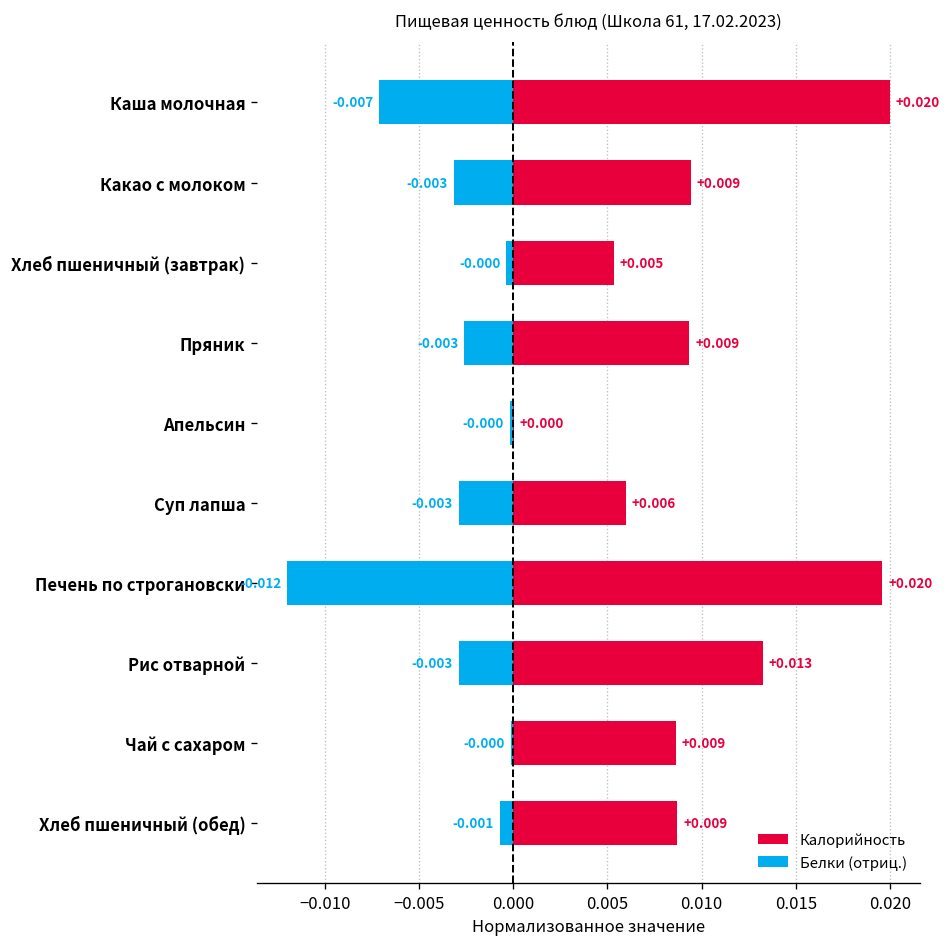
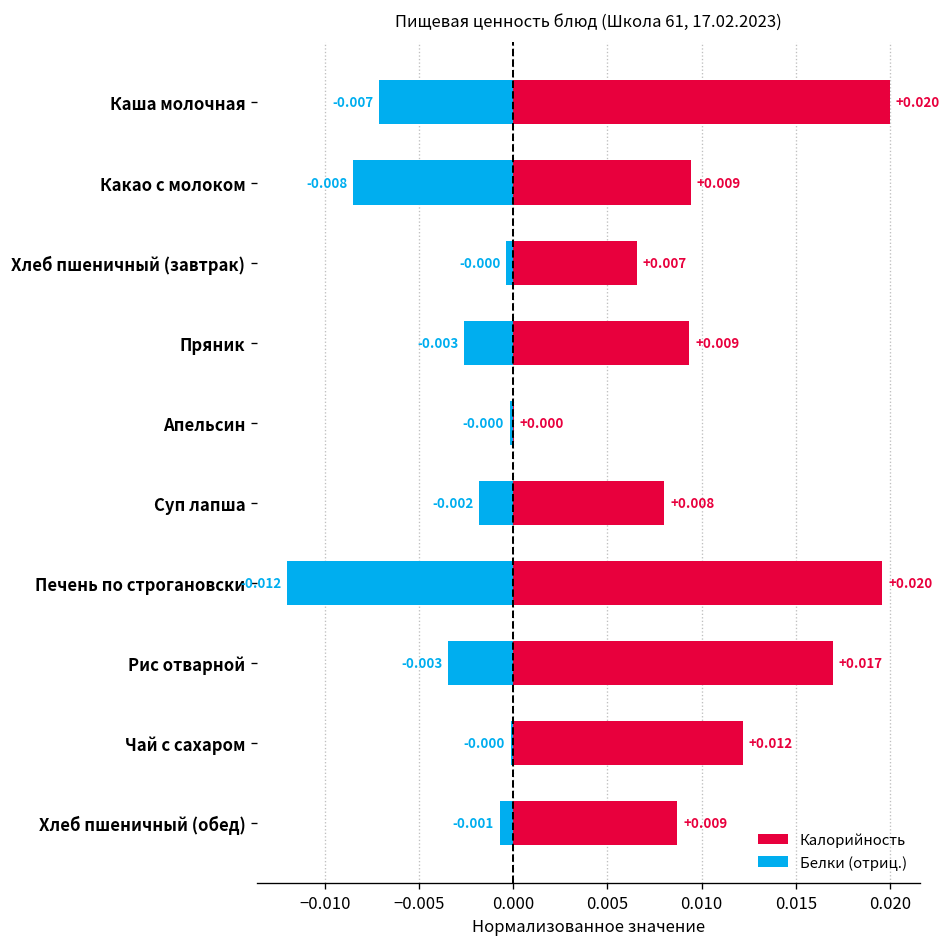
Белки (отриц.), Какао с молоком: -0.003 -> -0.008
Калорийность, Хлеб пшеничный (завтрак): +0.005 -> +0.007
Калорийность, Суп лапша: +0.006 -> +0.008
Белки (отриц.), Суп лапша: -0.003 -> -0.002
Калорийность, Рис отварной: +0.013 -> +0.017
Белки (отриц.), Рис отварной: -0.0029 -> -0.0034
Калорийность, Чай с сахаром: +0.009 -> +0.012
